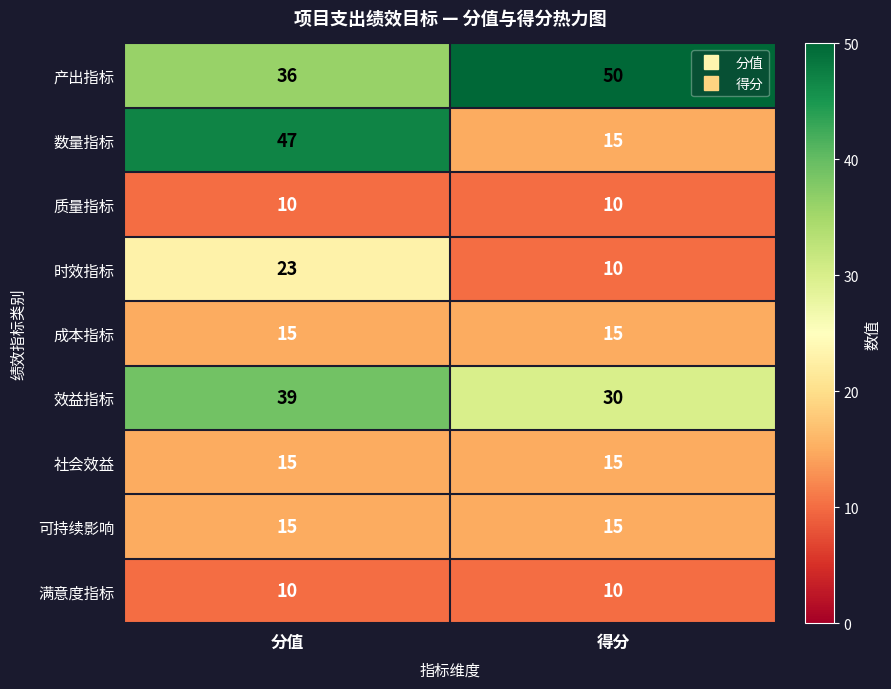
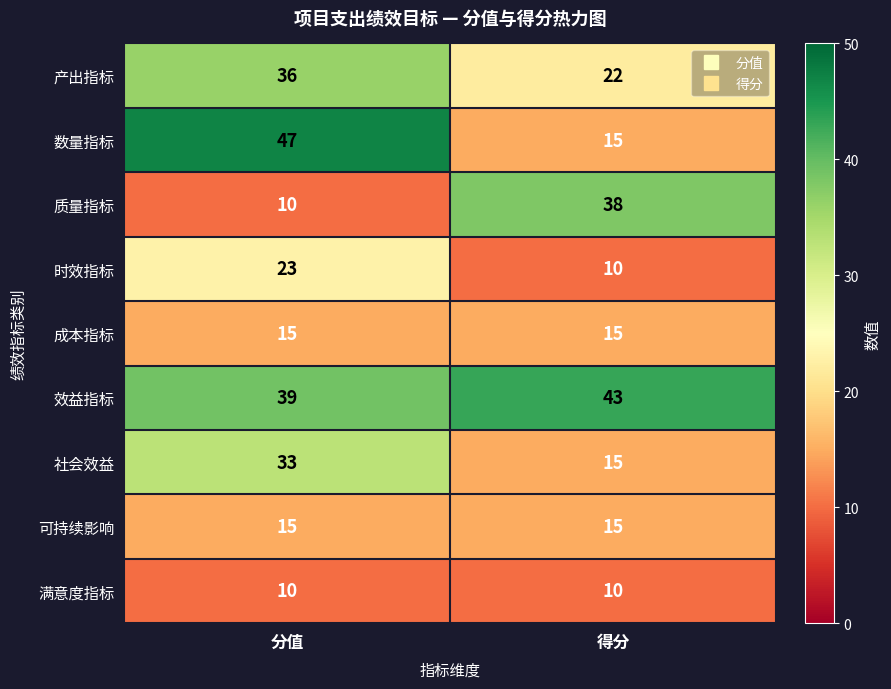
产出指标, 得分: 50 -> 22
质量指标, 得分: 10 -> 38
效益指标, 得分: 30 -> 43
社会效益, 分值: 15 -> 33
